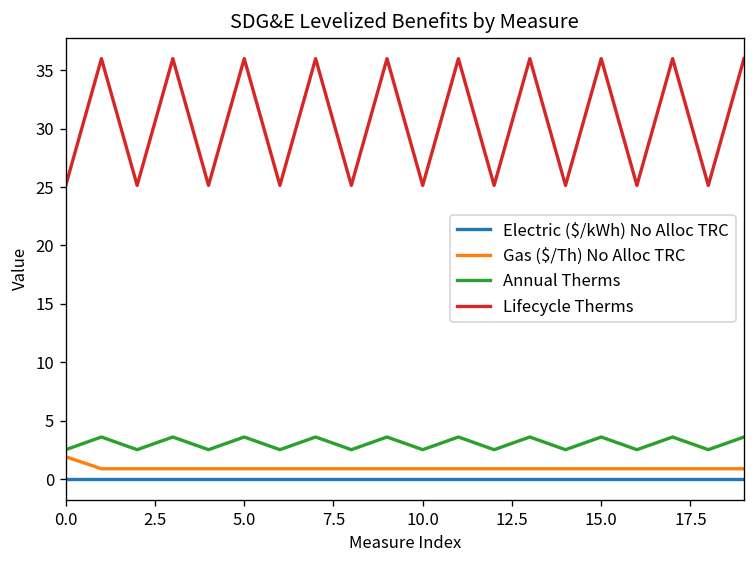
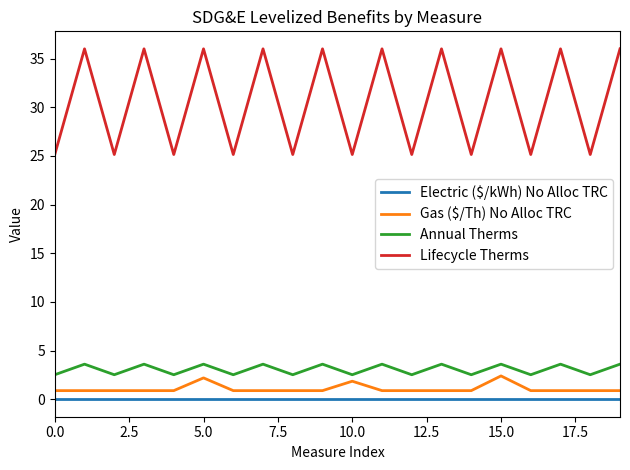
Gas ($/Th) No Alloc TRC, 0.0: 2 -> 1
Gas ($/Th) No Alloc TRC, 5.0: 1 -> 2
Gas ($/Th) No Alloc TRC, 10.0: 1 -> 2
Gas ($/Th) No Alloc TRC, 15.0: 1 -> 2
